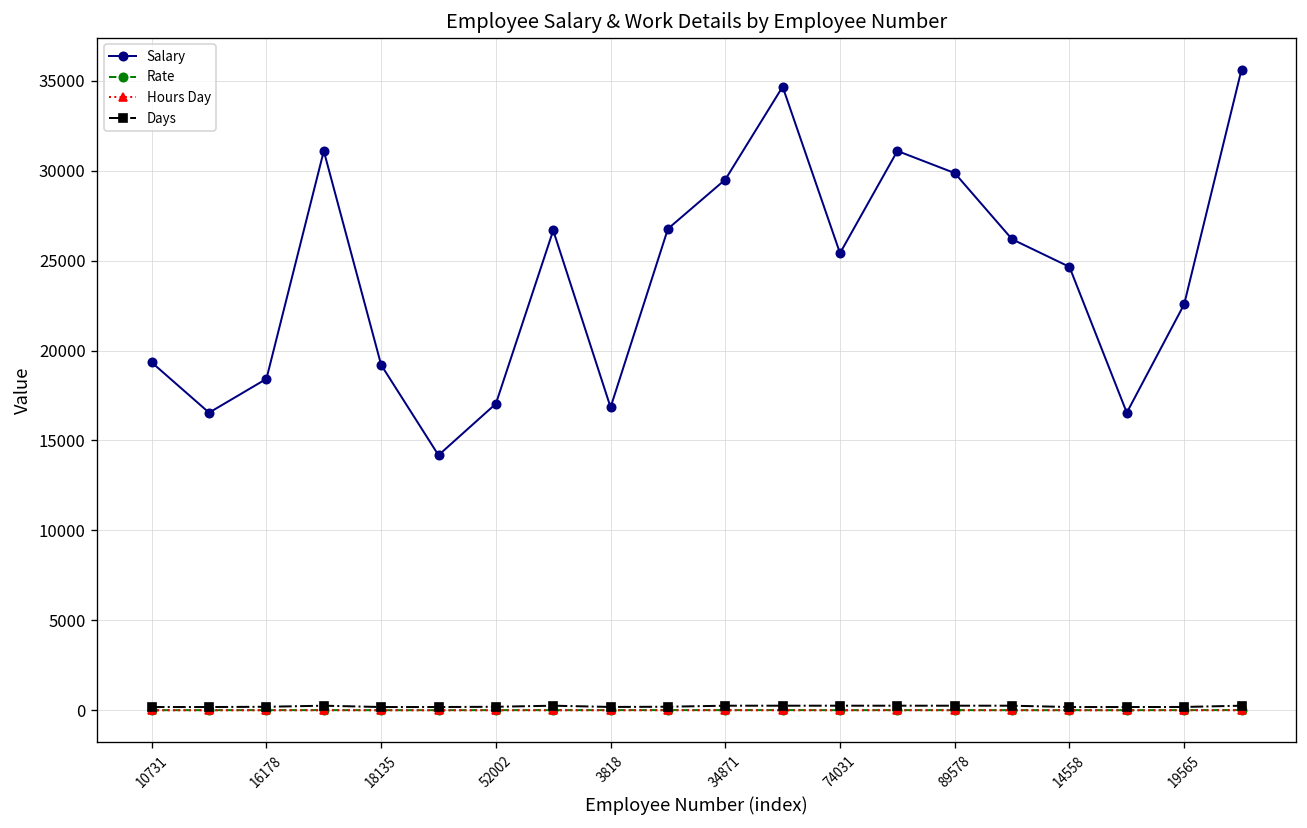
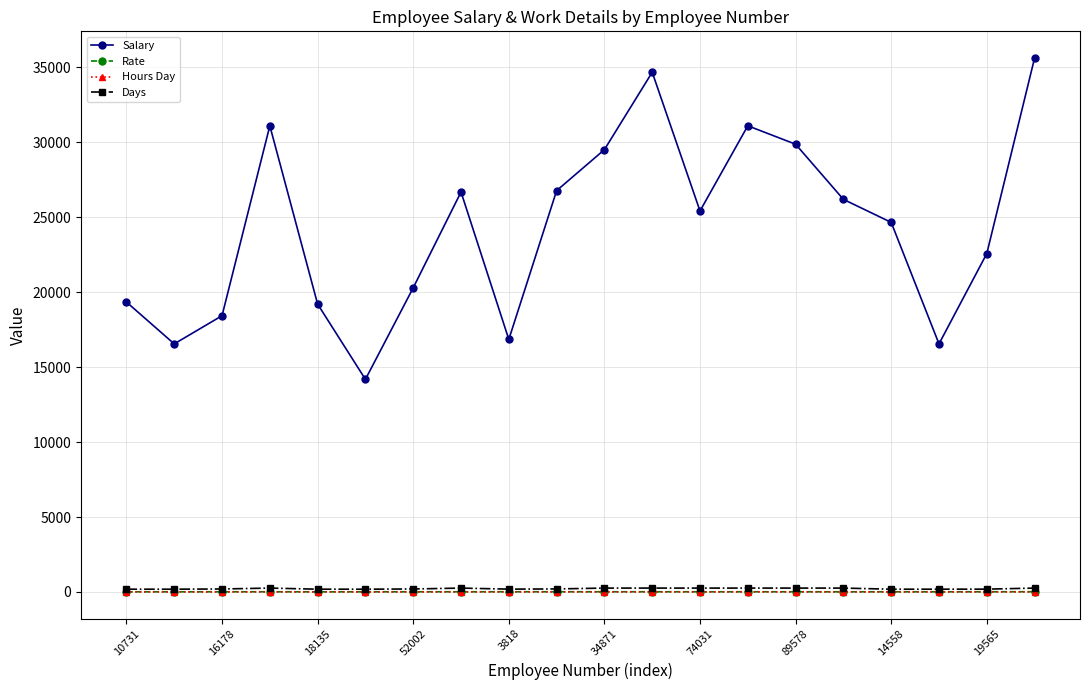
Salary, 52002: 17000 -> 20300
